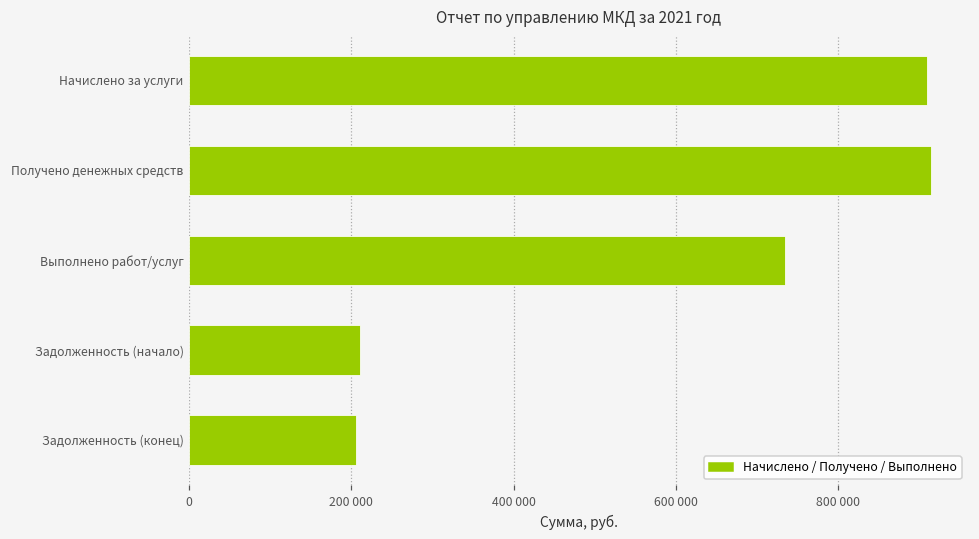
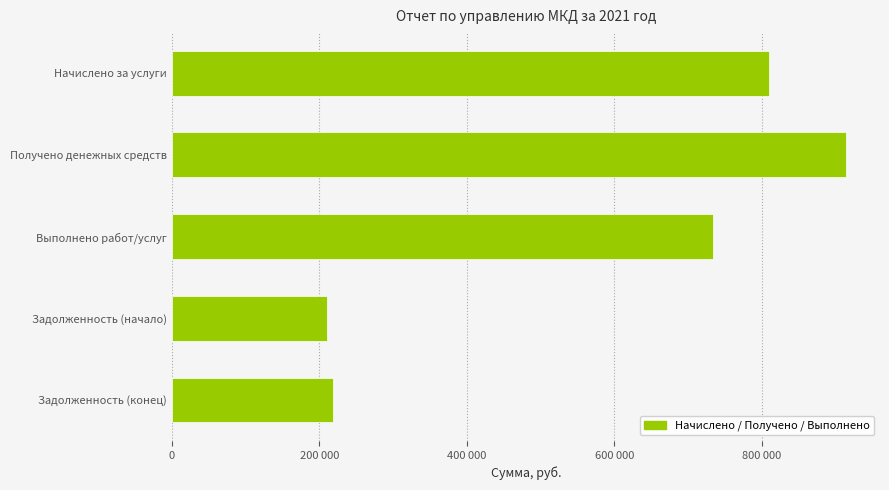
Начислено за услуги: 910000 -> 810000
Задолженность (конец): 210000 -> 220000
